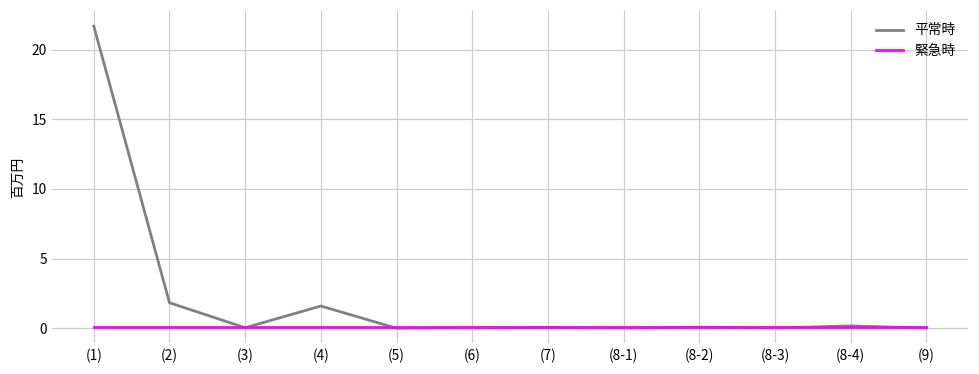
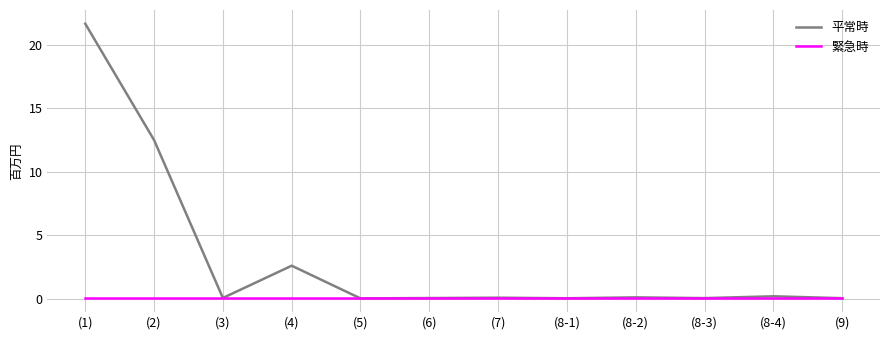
平常時, (2): 1.8 -> 12.5
平常時, (4): 1.6 -> 2.6
